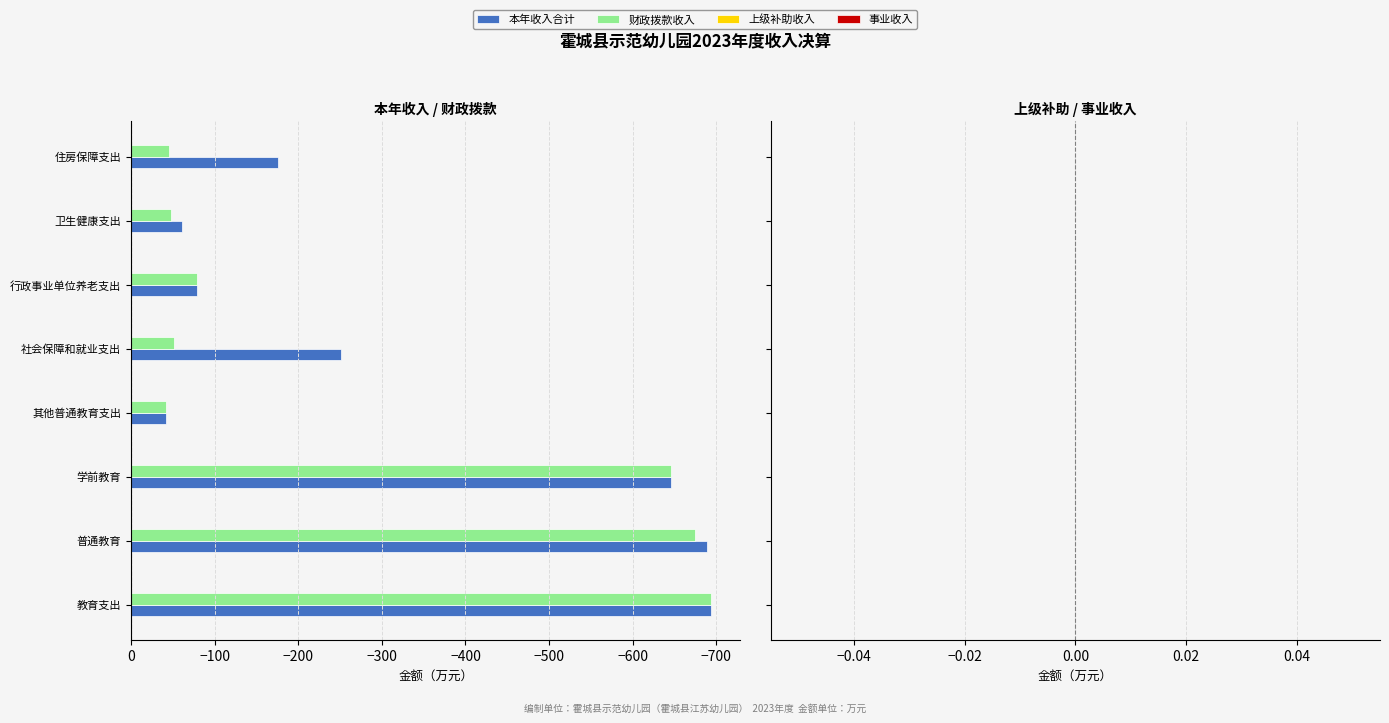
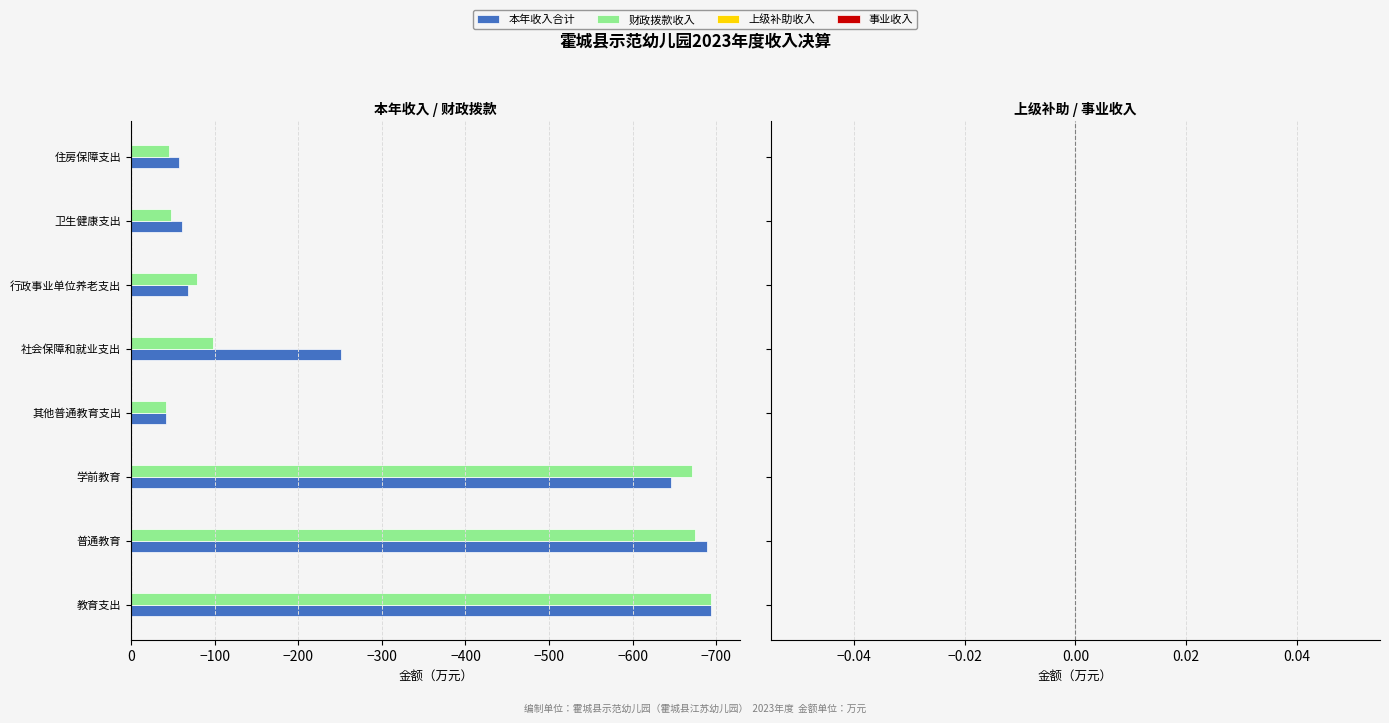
本年收入 / 财政拨款, 本年收入合计, 住房保障支出: -180 -> -60
本年收入 / 财政拨款, 本年收入合计, 行政事业单位养老支出: -80 -> -70
本年收入 / 财政拨款, 财政拨款收入, 社会保障和就业支出: -50 -> -100
本年收入 / 财政拨款, 财政拨款收入, 学前教育: -650 -> -670
